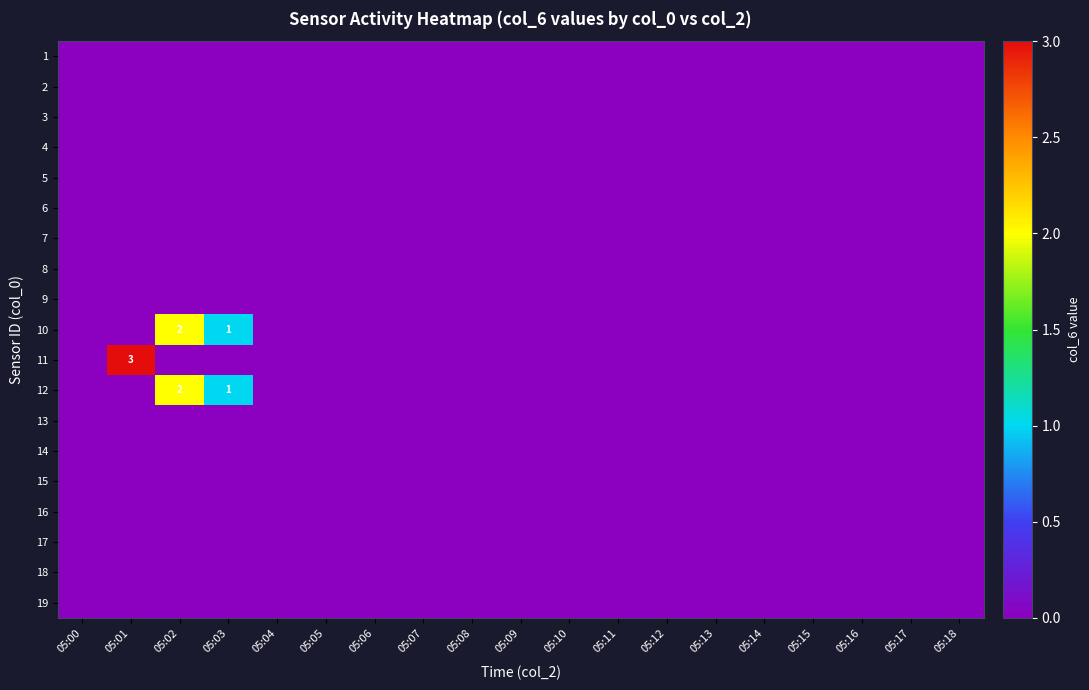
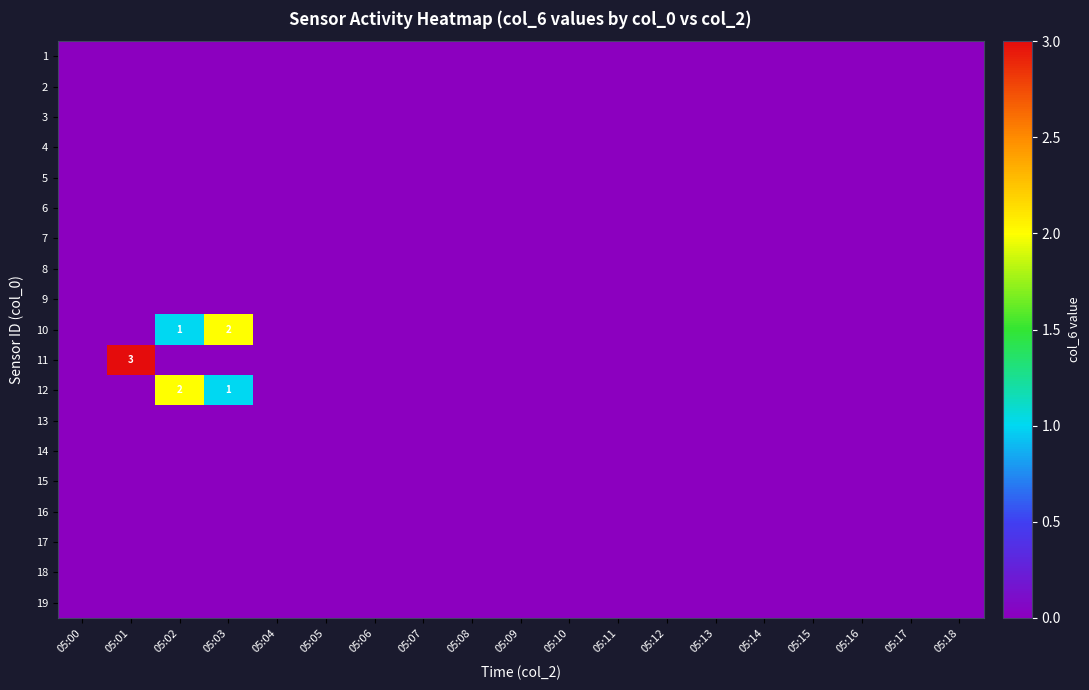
10, 05:02: 2 -> 1
10, 05:03: 1 -> 2
